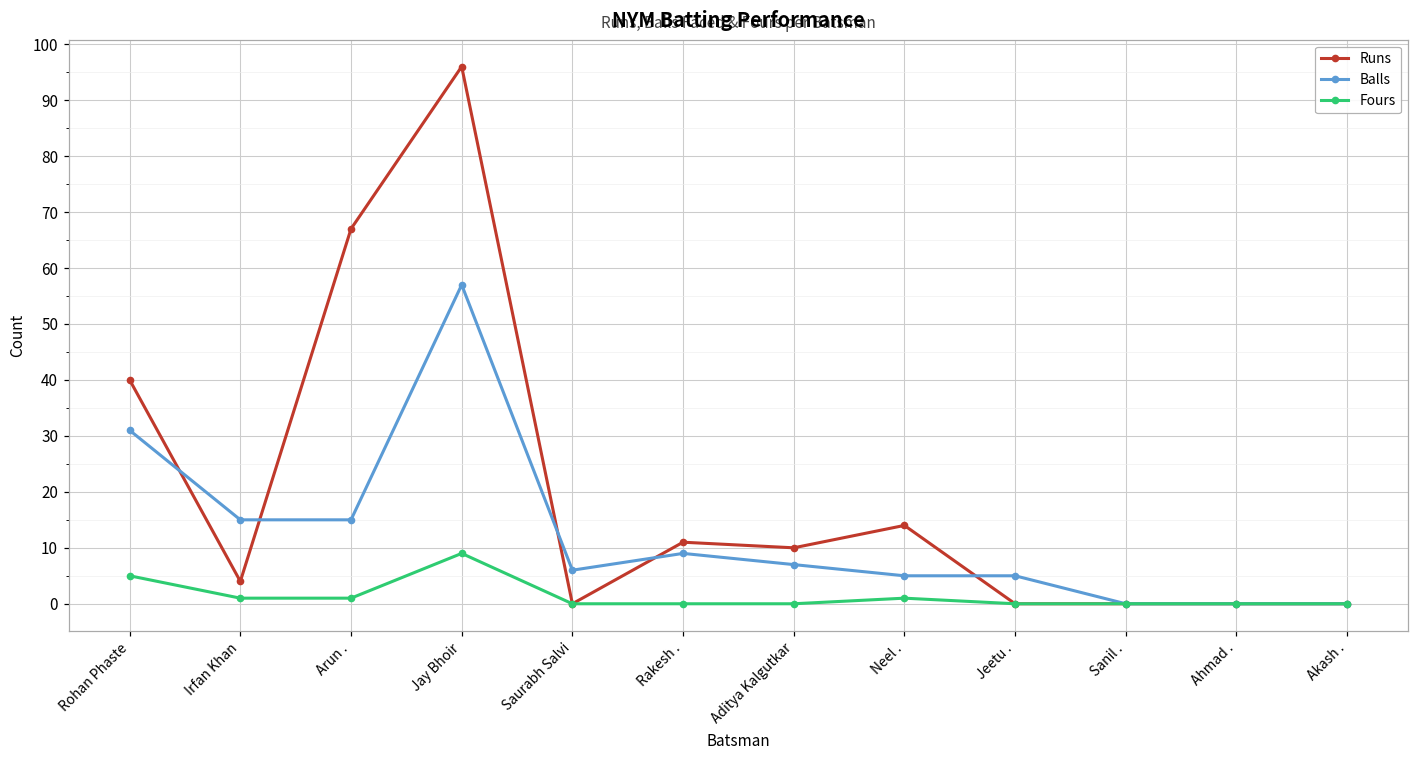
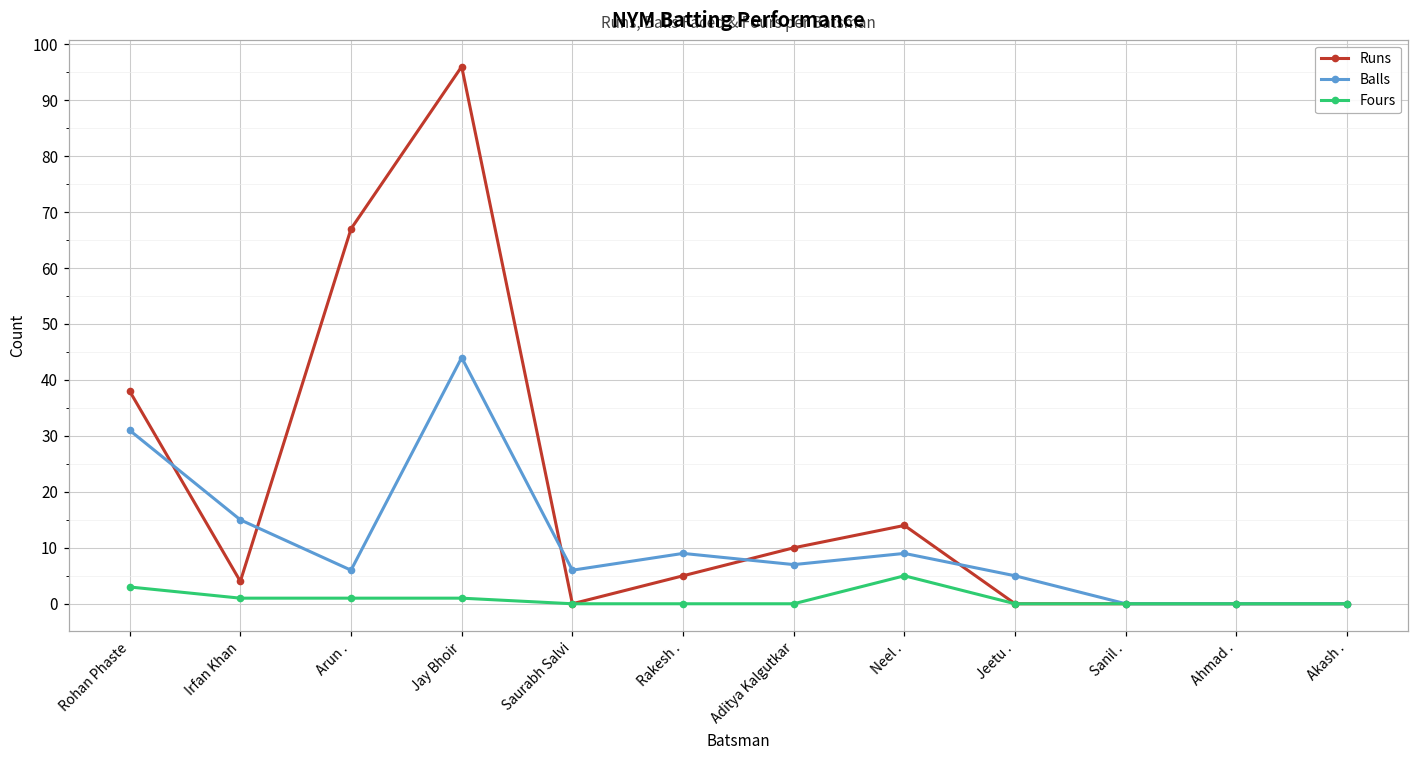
Runs, Rohan Phaste: 40 -> 38
Fours, Rohan Phaste: 5 -> 3
Balls, Arun .: 15 -> 6
Balls, Jay Bhoir: 57 -> 44
Fours, Jay Bhoir: 9 -> 1
Runs, Rakesh .: 11 -> 5
Balls, Neel .: 5 -> 9
Fours, Neel .: 1 -> 5
